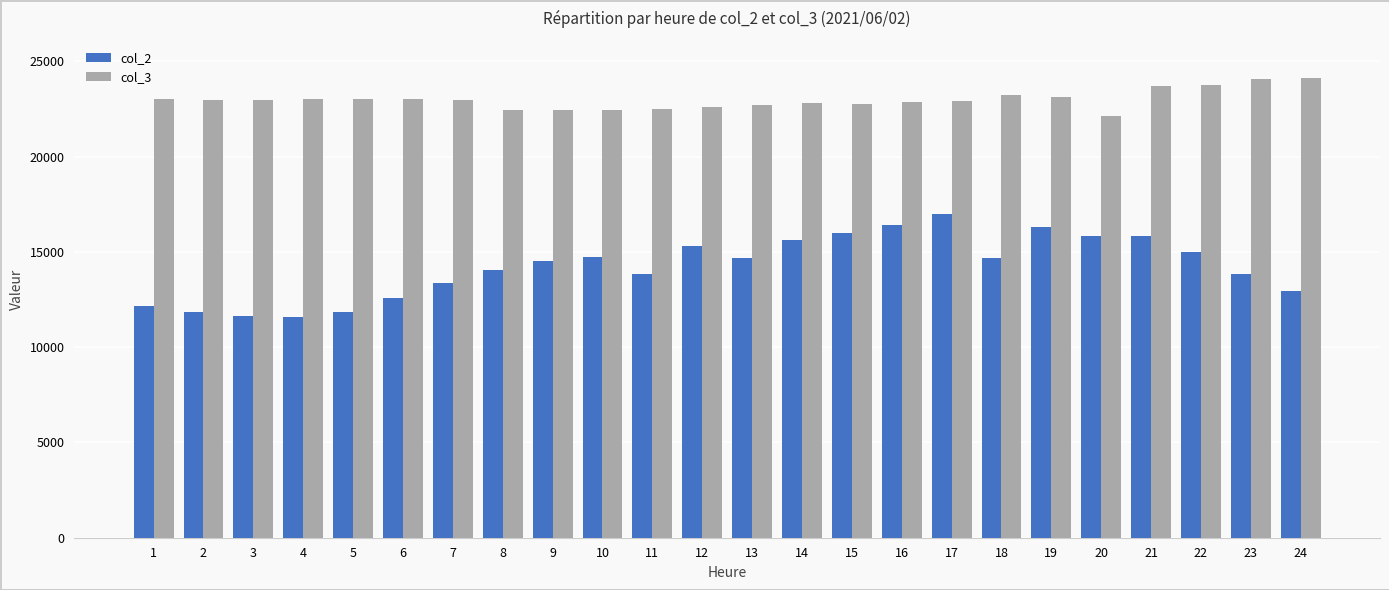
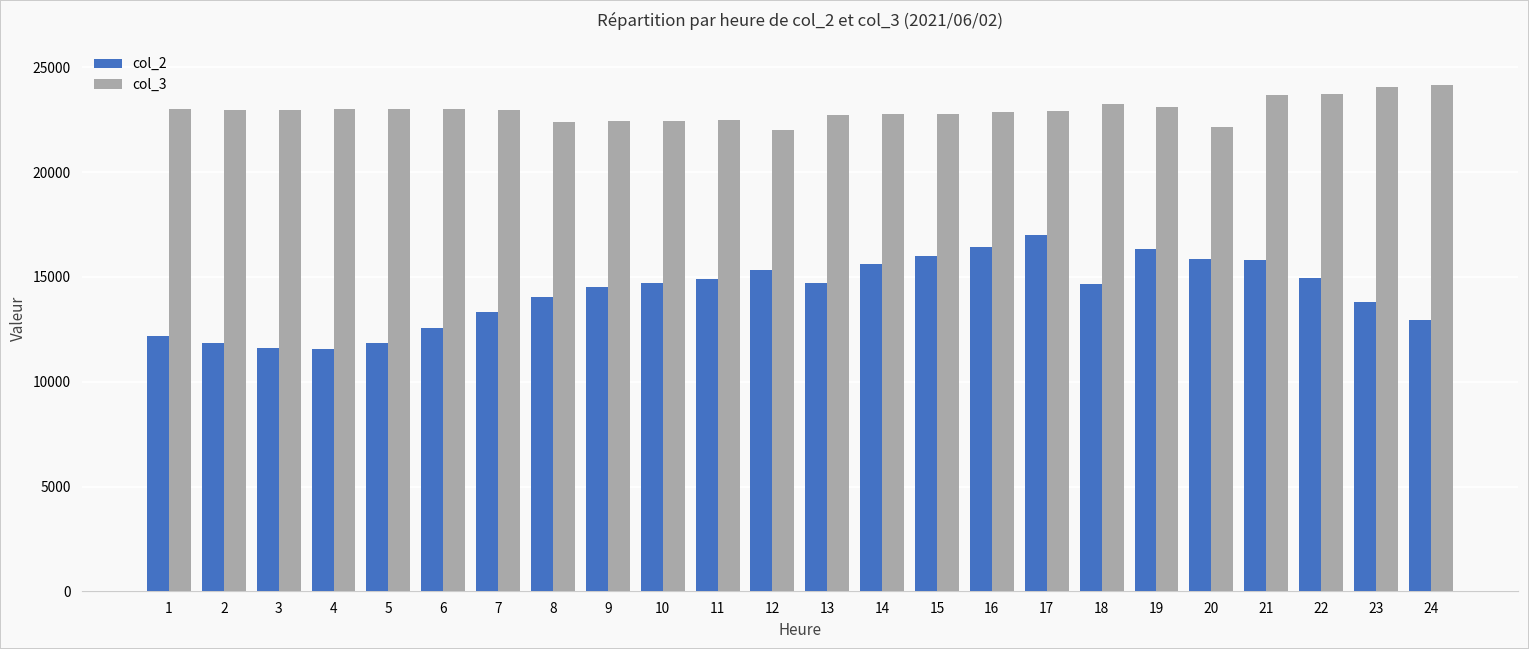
col_2, 11: 13800 -> 14900
col_3, 12: 22600 -> 22000
